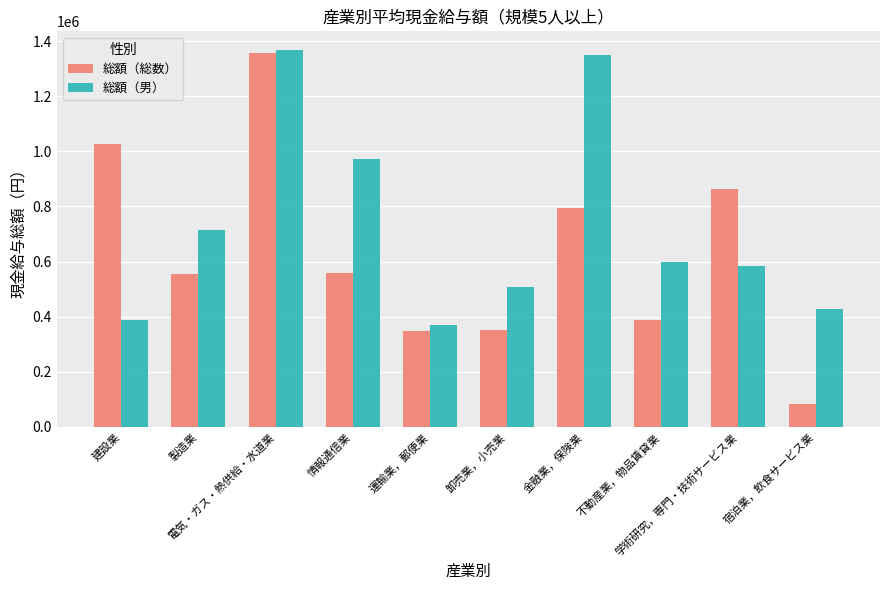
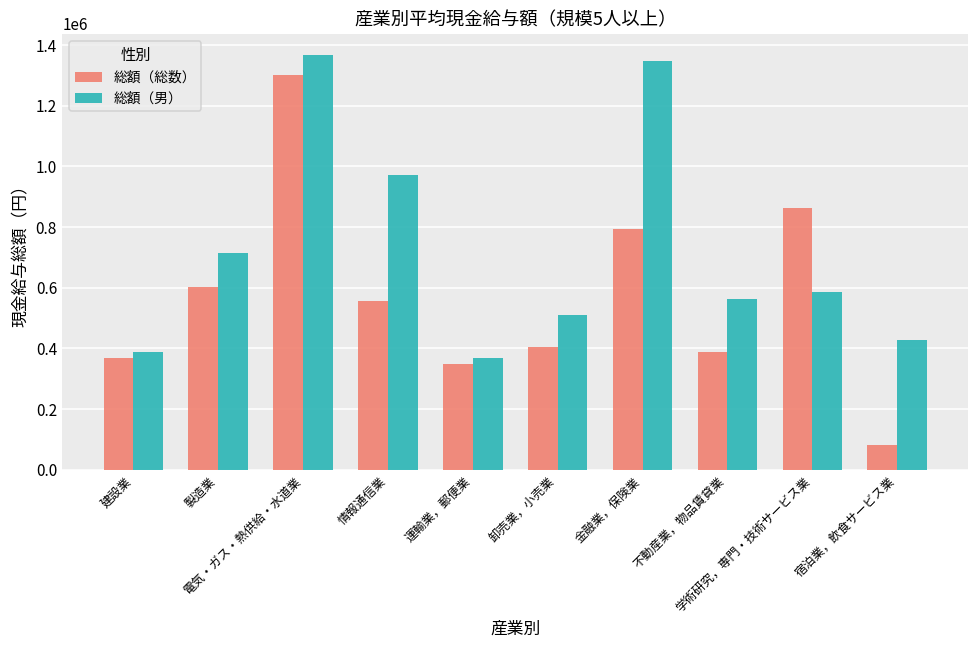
総額（総数）, 建設業: 1030000 -> 370000
総額（総数）, 製造業: 560000 -> 600000
総額（総数）, 電気・ガス・熱供給・水道業: 1360000 -> 1300000
総額（総数）, 卸売業，小売業: 350000 -> 400000
総額（男）, 不動産業，物品賃貸業: 600000 -> 560000
